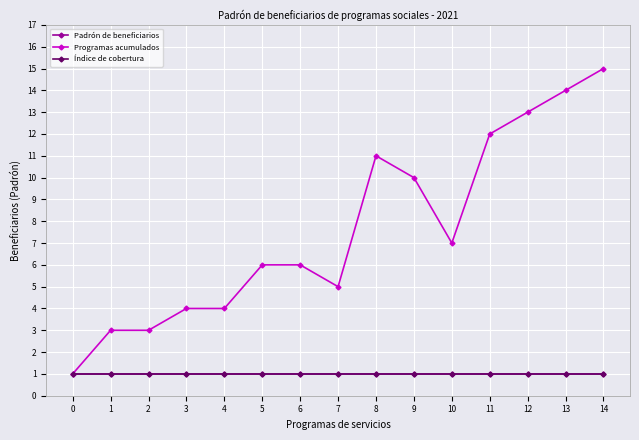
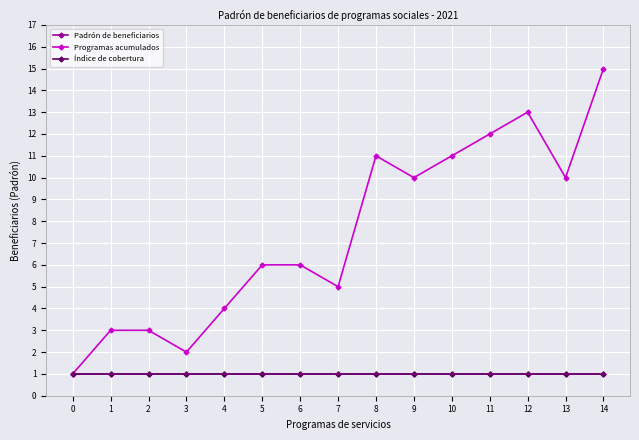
Programas acumulados, 3: 4 -> 2
Programas acumulados, 10: 7 -> 11
Programas acumulados, 13: 14 -> 10
